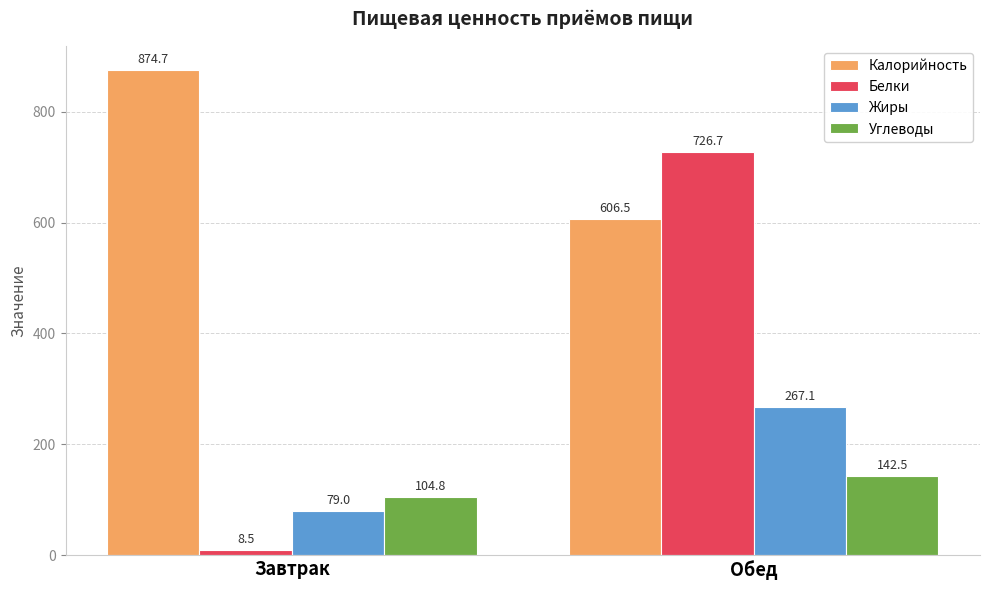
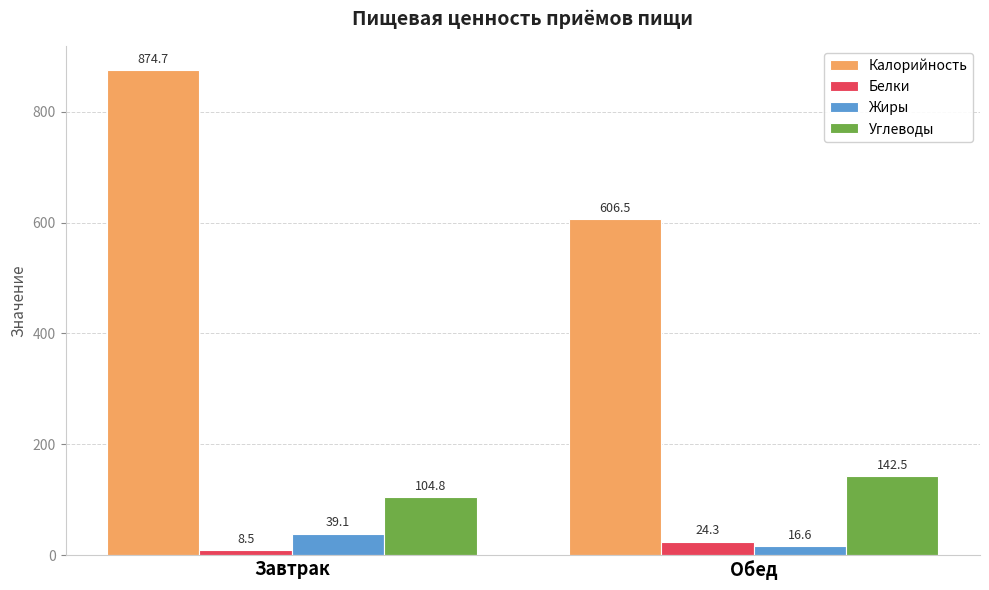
Жиры, Завтрак: 79.0 -> 39.1
Белки, Обед: 726.7 -> 24.3
Жиры, Обед: 267.1 -> 16.6
